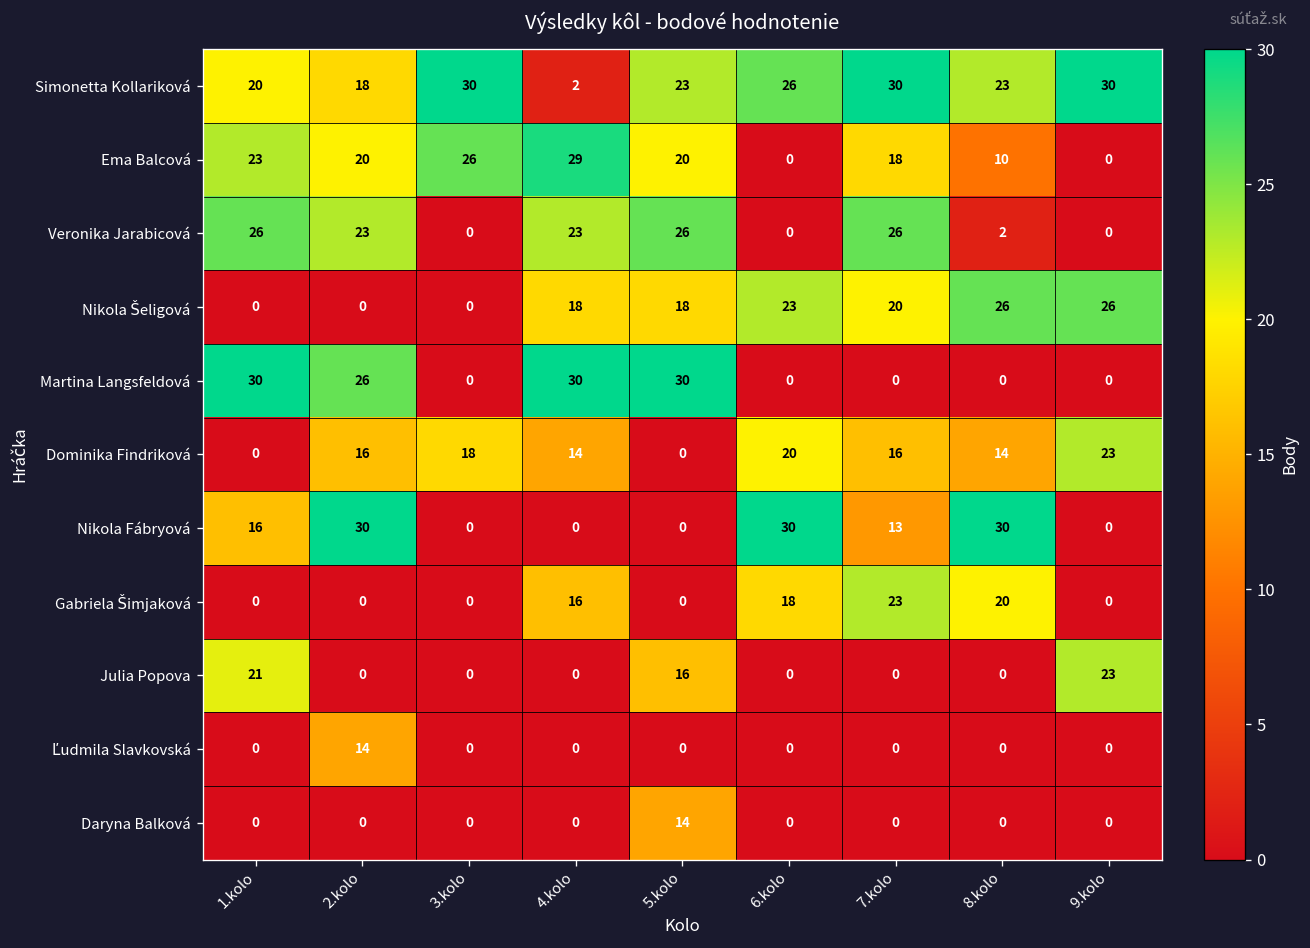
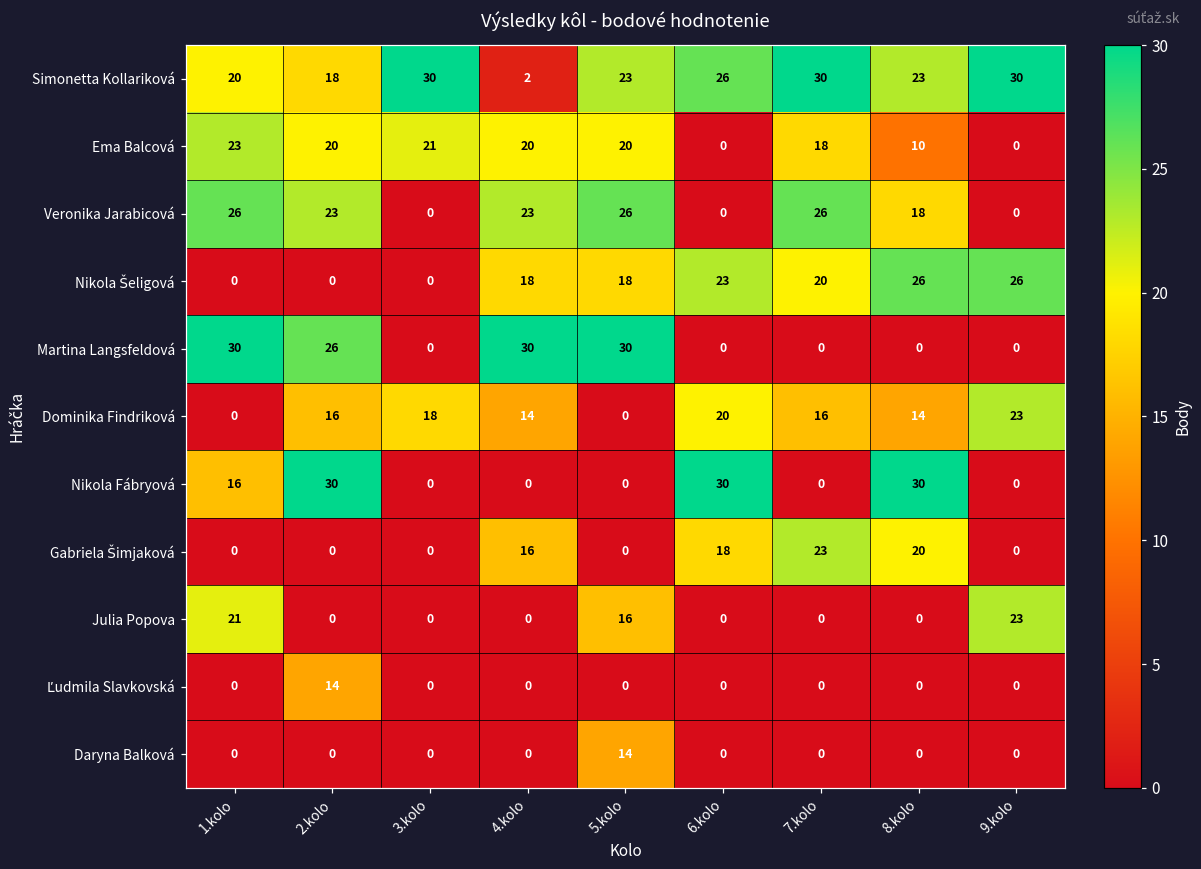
Ema Balcová, 3.kolo: 26 -> 21
Ema Balcová, 4.kolo: 29 -> 20
Veronika Jarabicová, 8.kolo: 2 -> 18
Nikola Fábryová, 7.kolo: 13 -> 0
